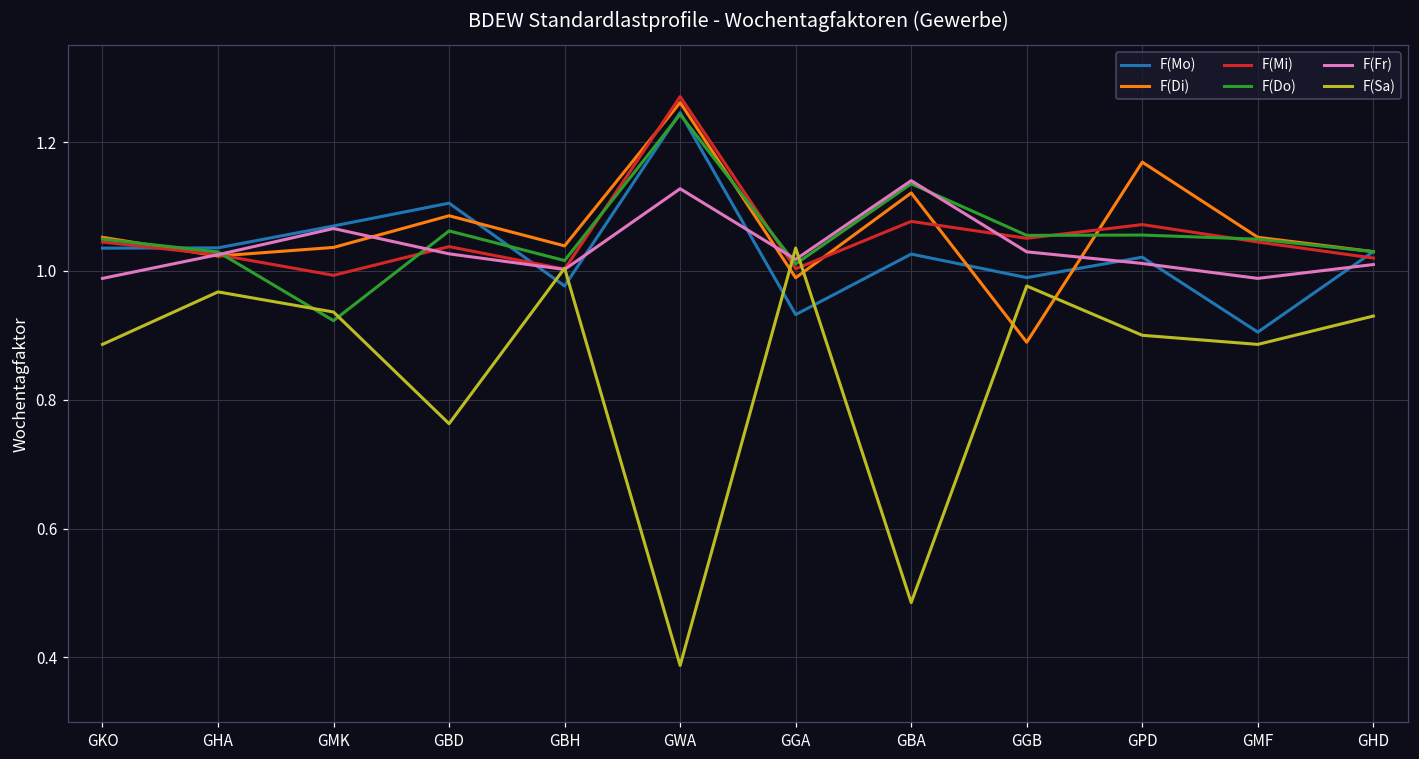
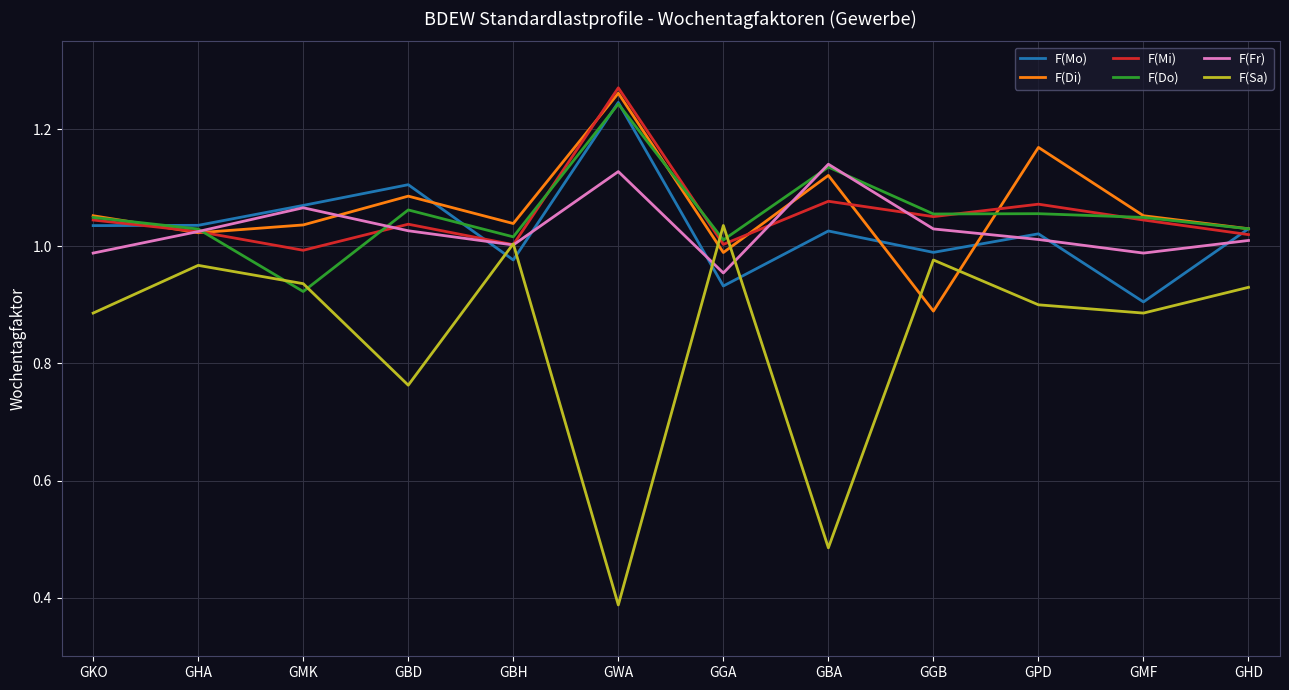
F(Fr), GGA: 1.02 -> 0.95
